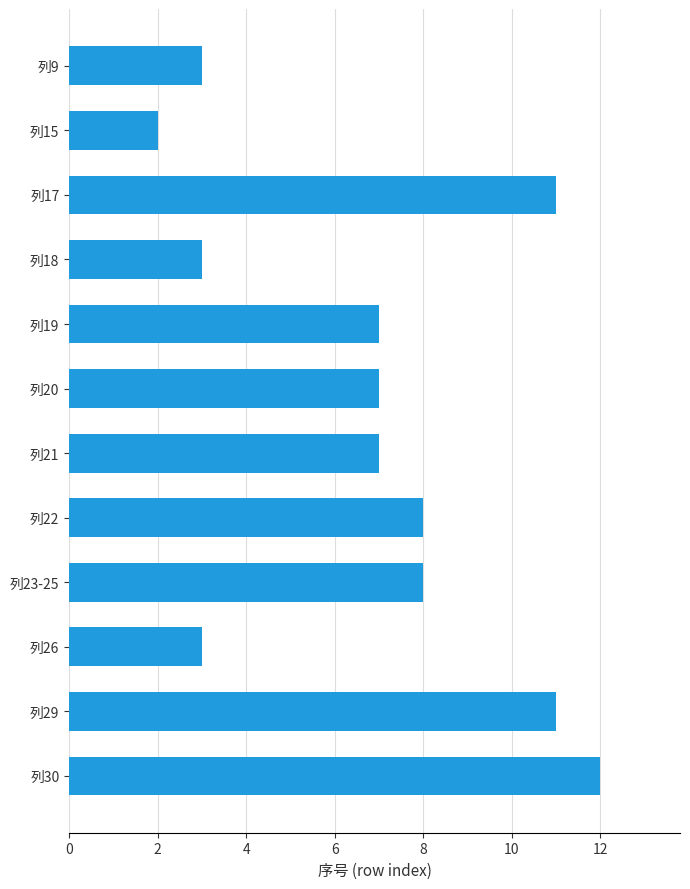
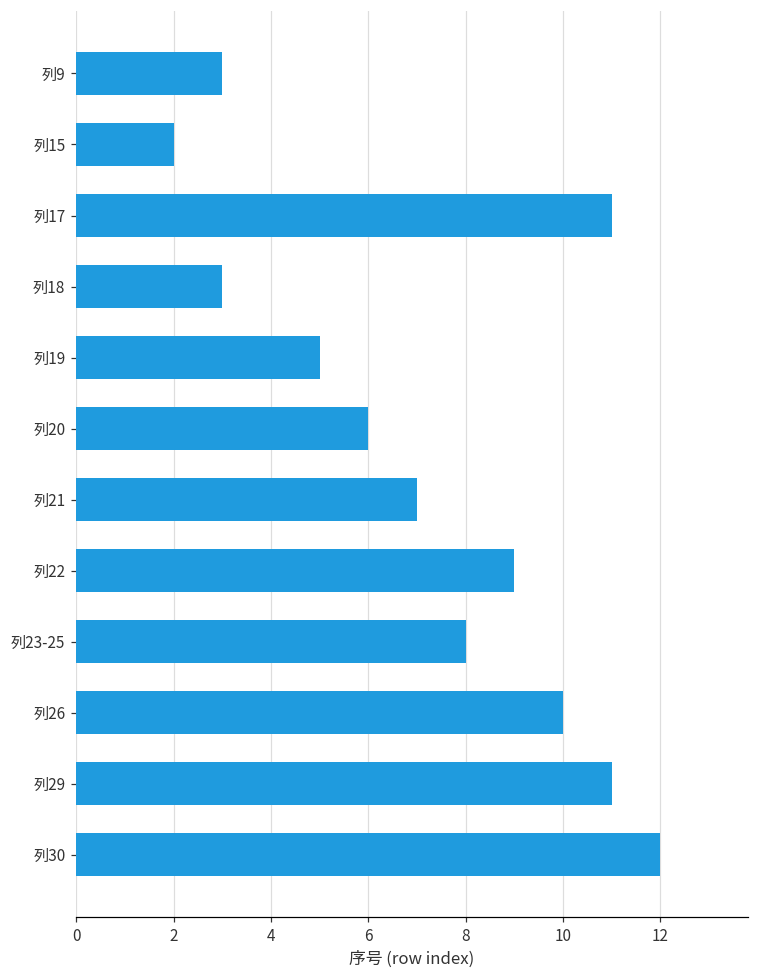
列19: 7 -> 5
列20: 7 -> 6
列22: 8 -> 9
列26: 3 -> 10
